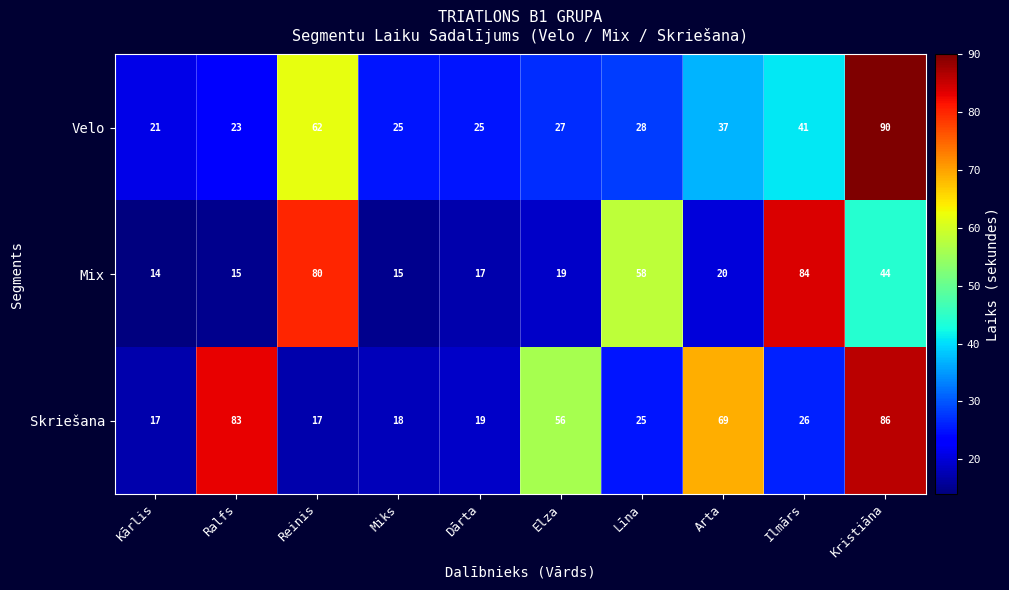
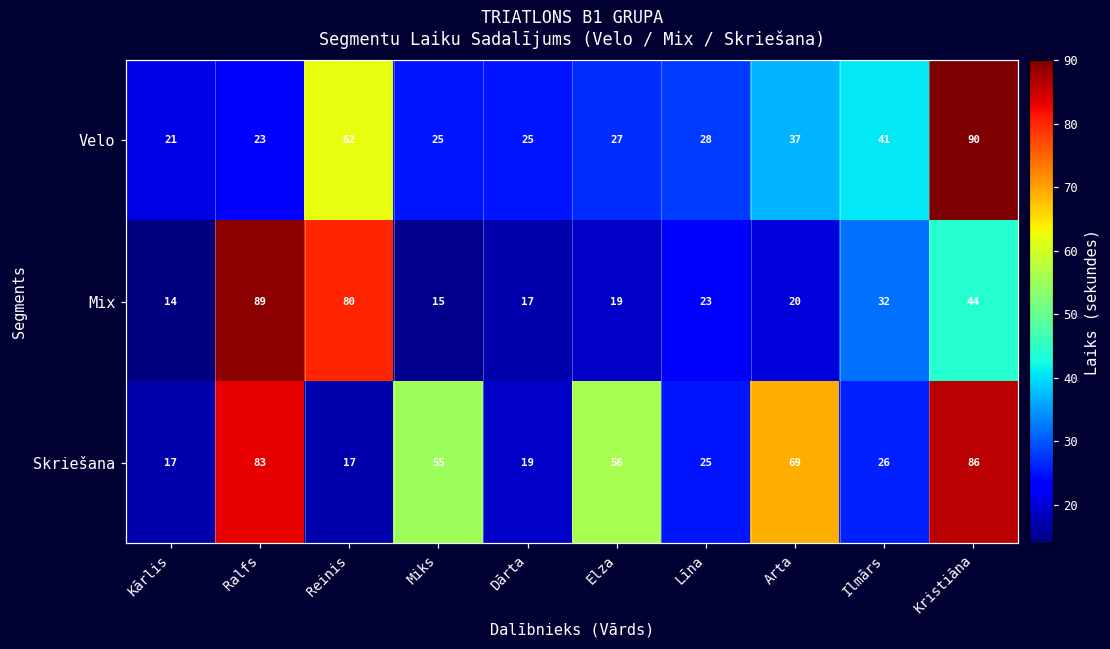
Mix, Ralfs: 15 -> 89
Mix, Līna: 58 -> 23
Mix, Ilmārs: 84 -> 32
Skriešana, Miks: 18 -> 55
